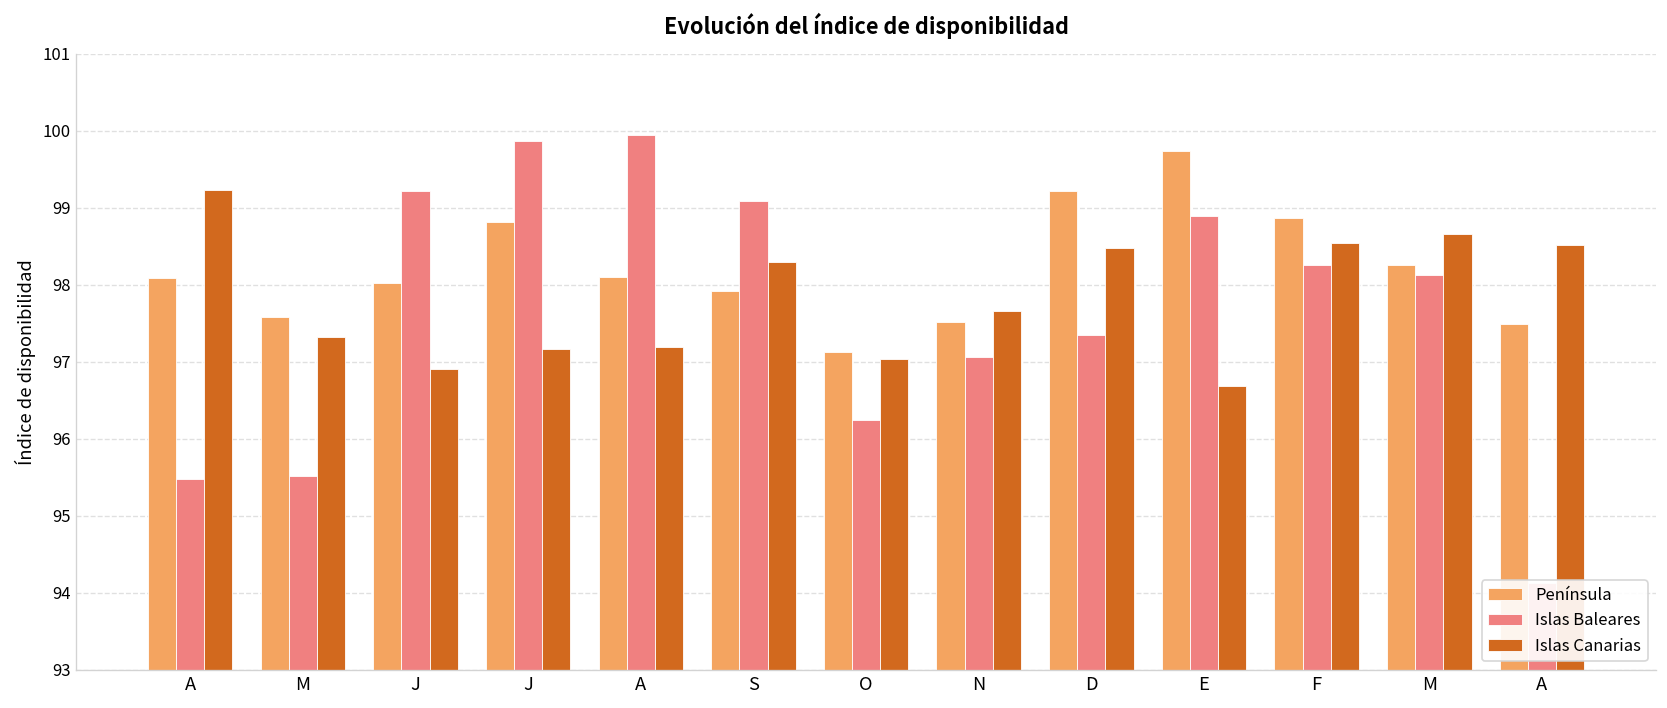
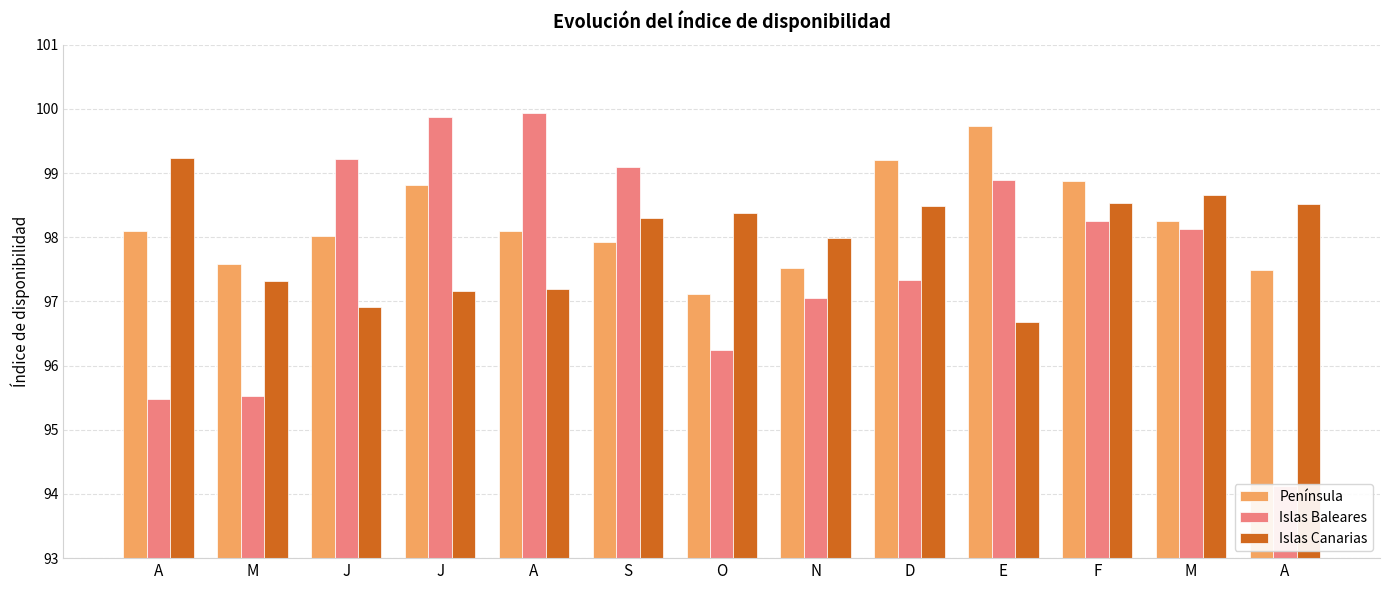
Islas Canarias, O: 97.0 -> 98.4
Islas Canarias, N: 97.7 -> 98.0
